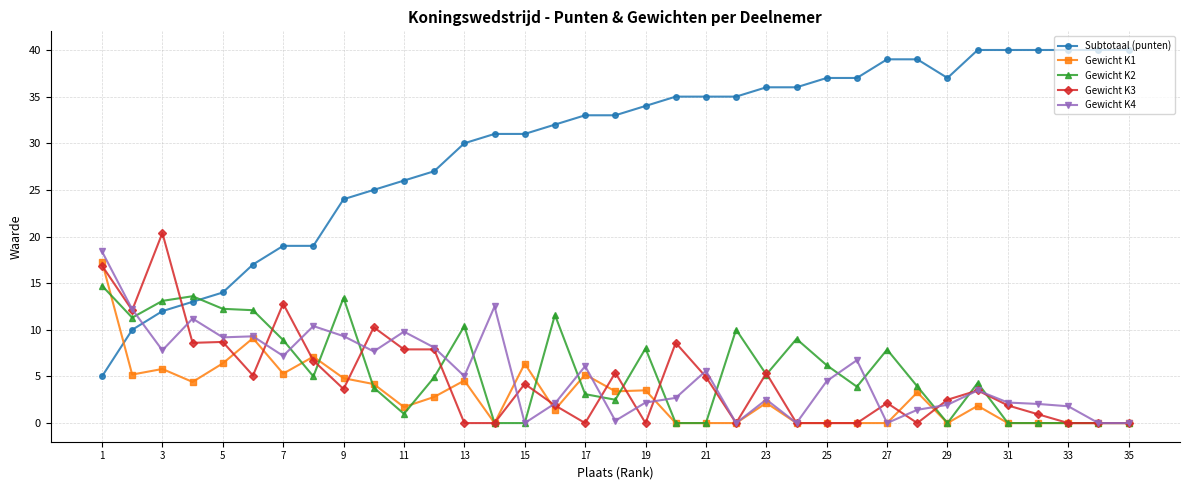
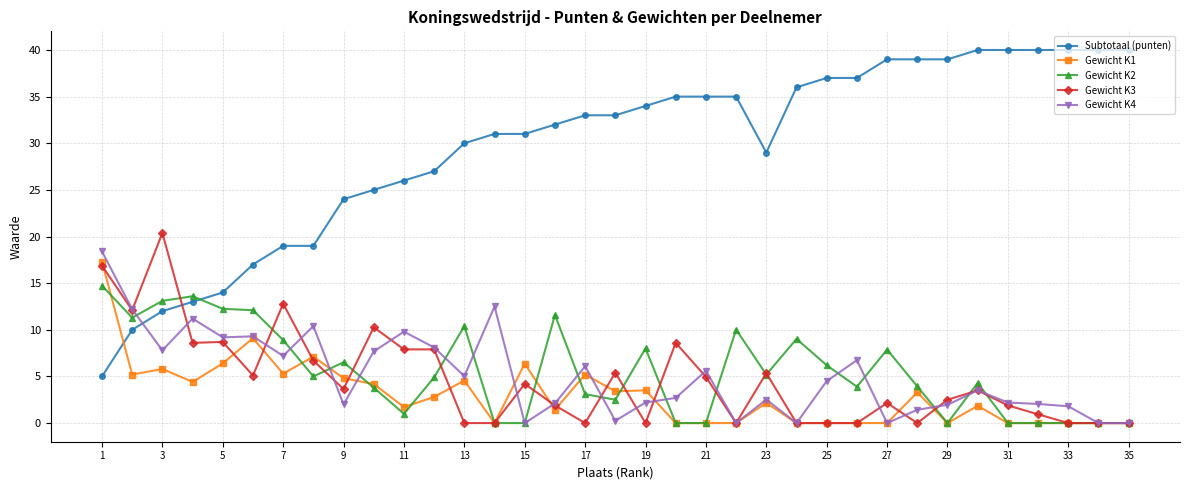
Gewicht K2, 9: 13 -> 7
Gewicht K4, 9: 9 -> 2
Subtotaal (punten), 23: 36 -> 29
Subtotaal (punten), 29: 37 -> 39
